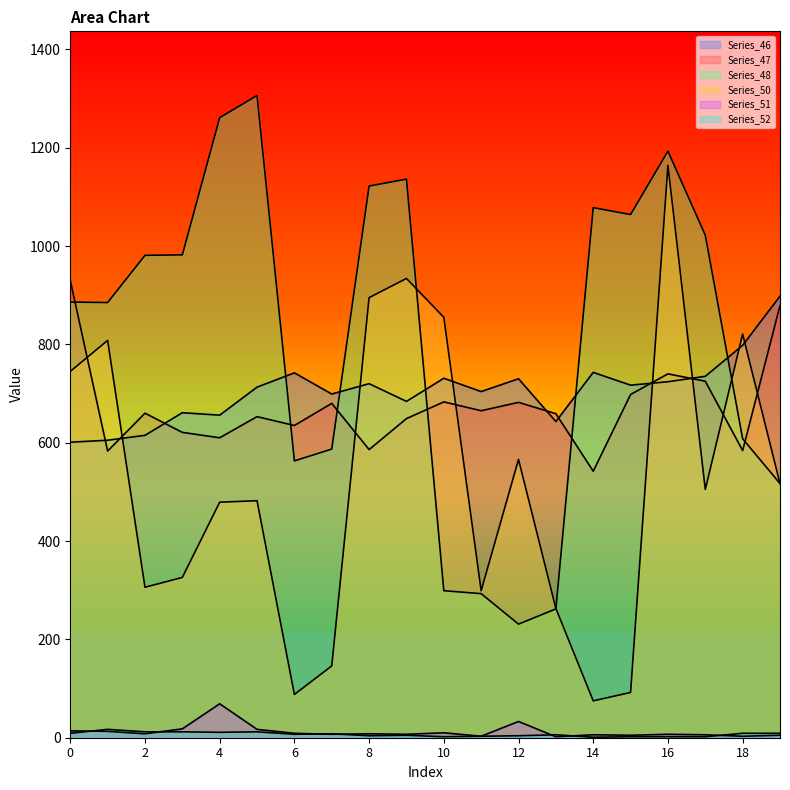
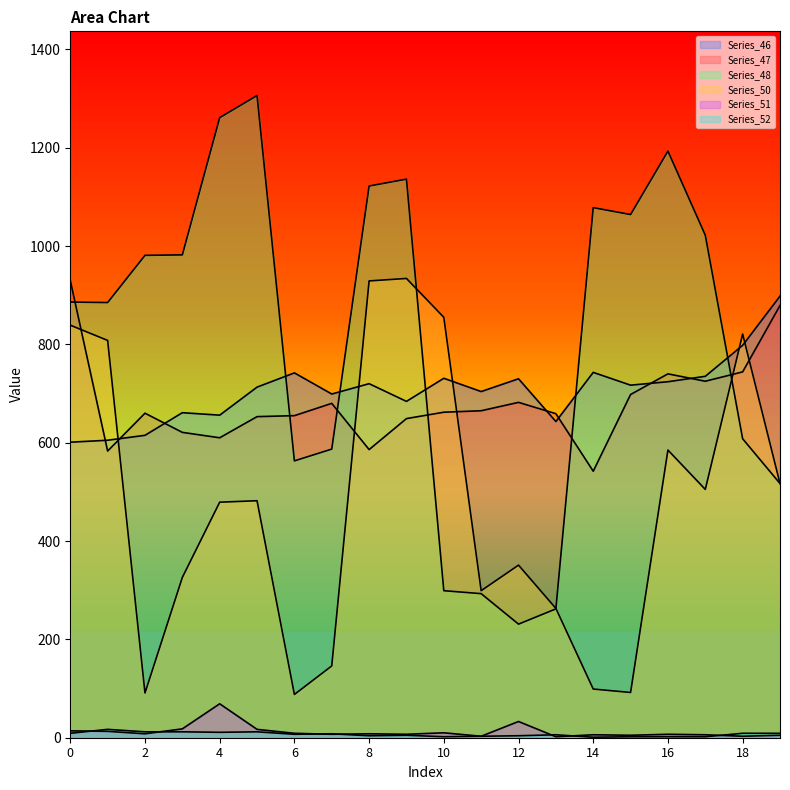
Series_50, 0: 750 -> 840
Series_50, 2: 310 -> 90
Series_47, 6: 640 -> 660
Series_50, 8: 900 -> 930
Series_47, 10: 680 -> 660
Series_50, 12: 570 -> 350
Series_50, 14: 80 -> 100
Series_50, 16: 1160 -> 590
Series_47, 18: 580 -> 740
